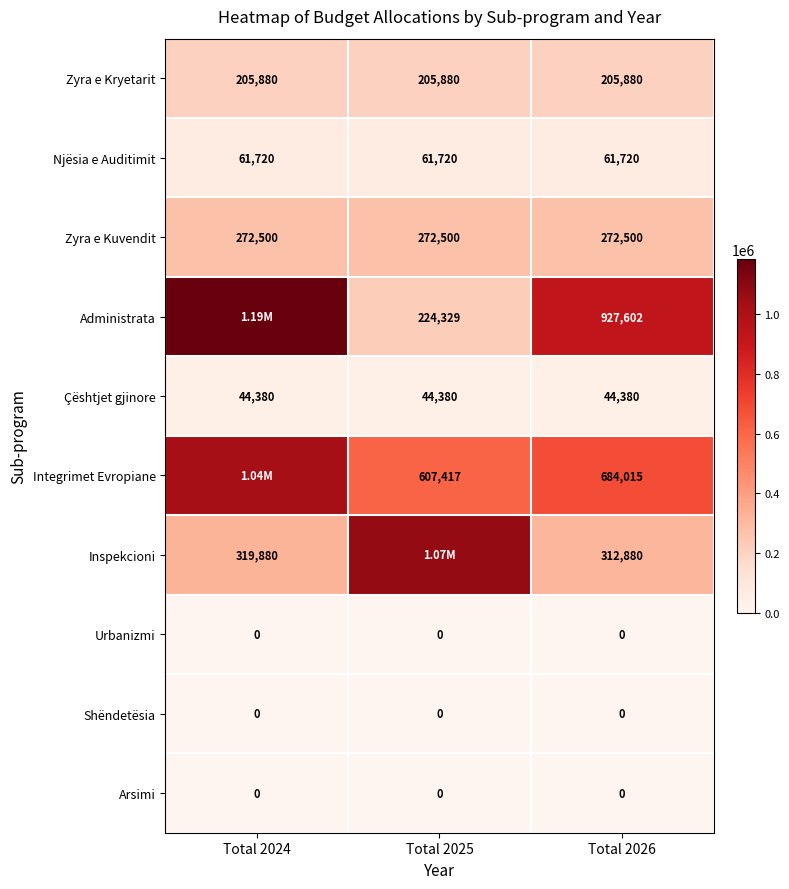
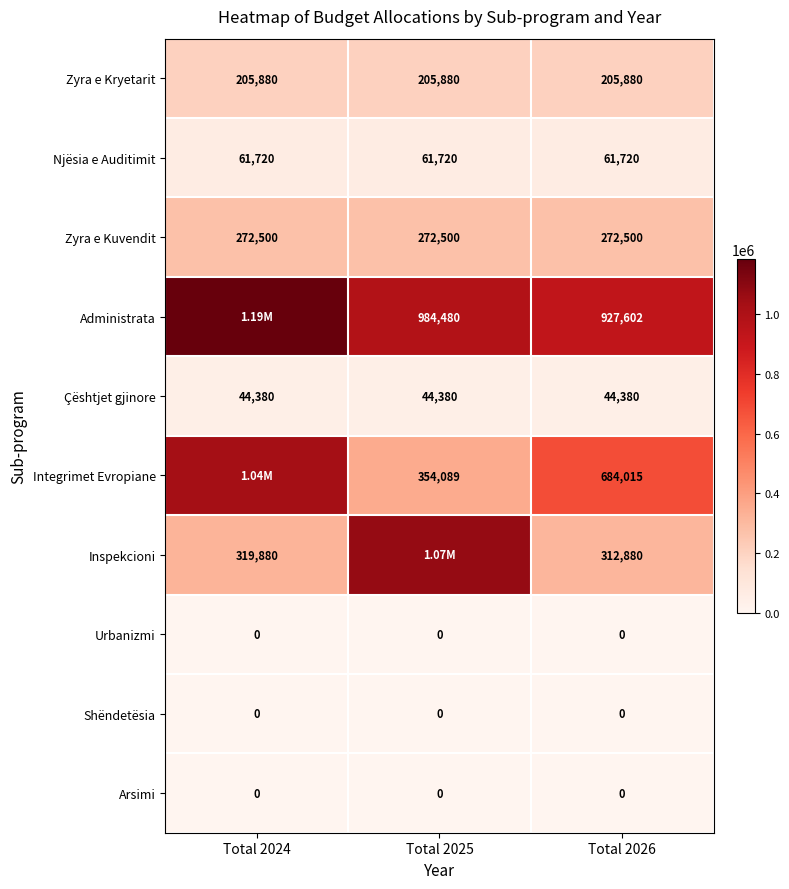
Administrata, Total 2025: 224,329 -> 984,480
Integrimet Evropiane, Total 2025: 607,417 -> 354,089
